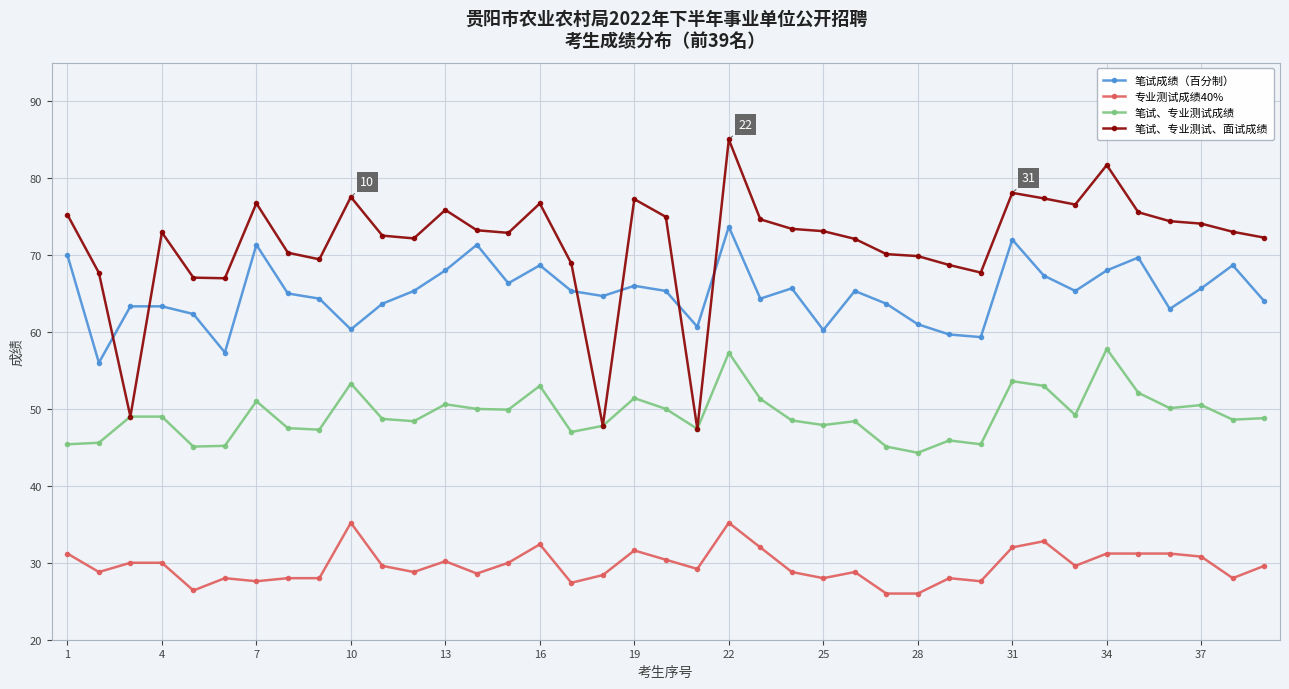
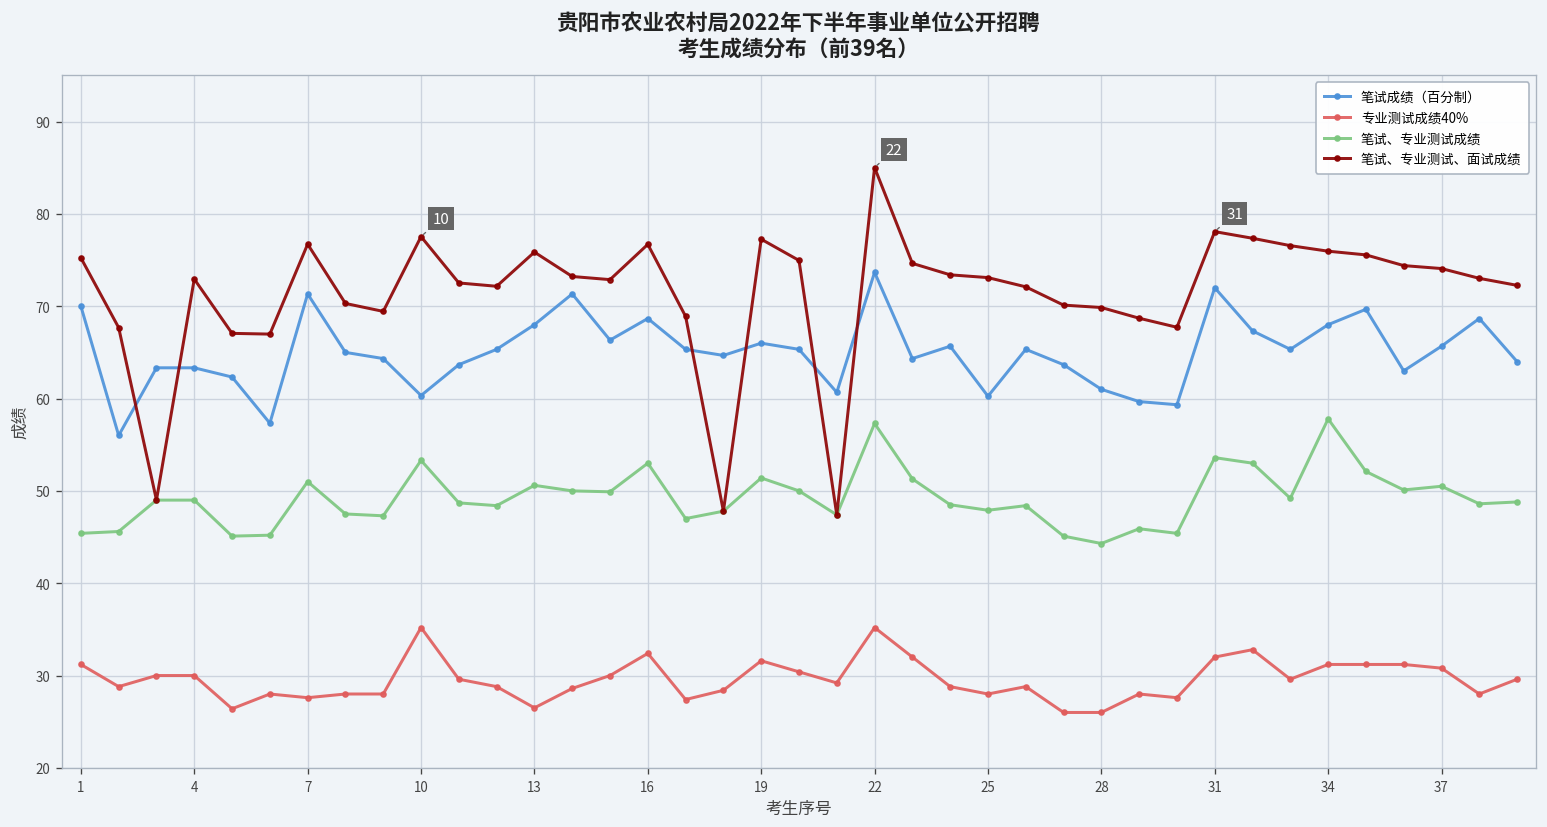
专业测试成绩40%, 13: 30 -> 27
笔试、专业测试、面试成绩, 34: 82 -> 76
